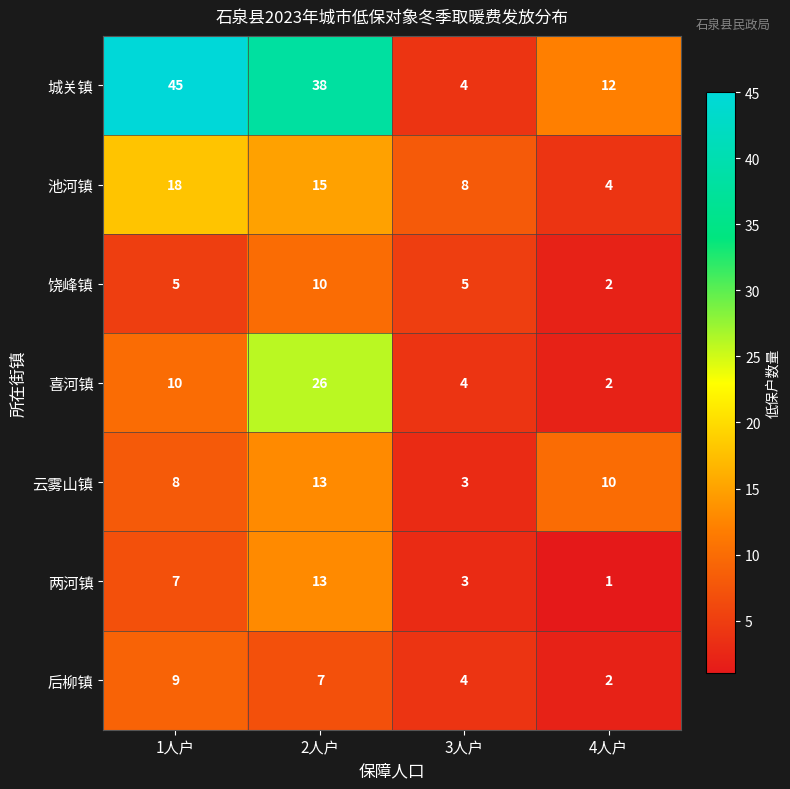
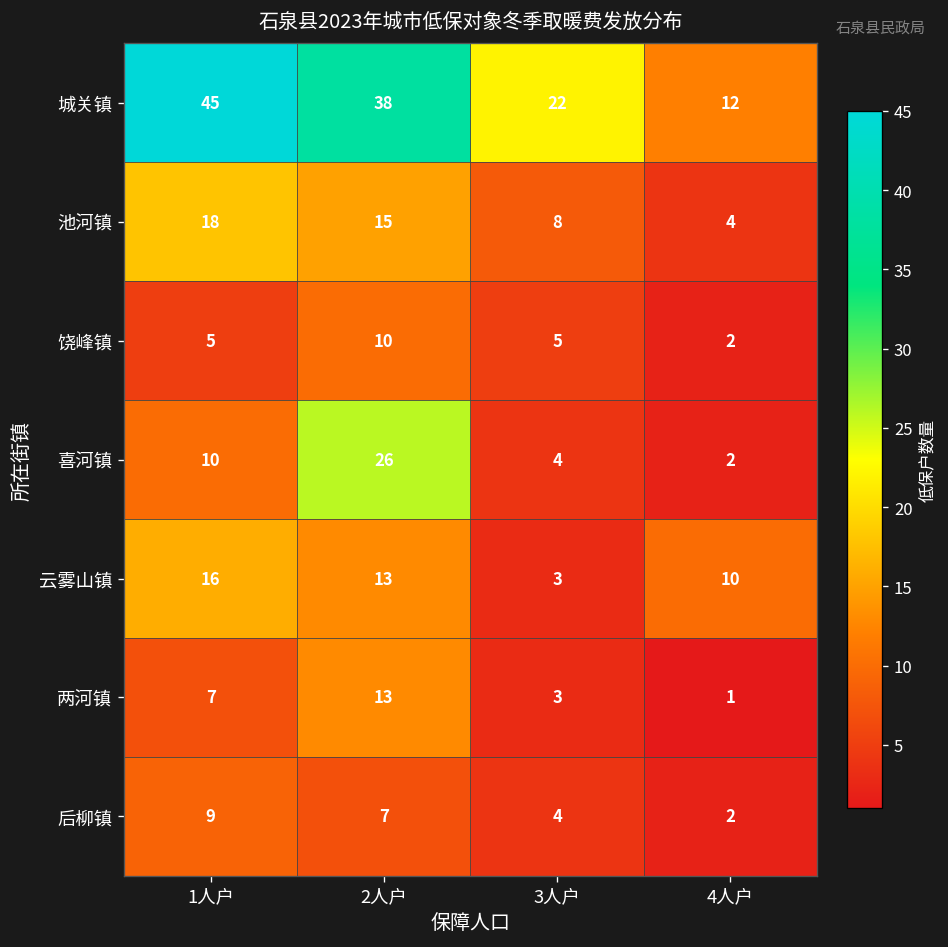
城关镇, 3人户: 4 -> 22
云雾山镇, 1人户: 8 -> 16
